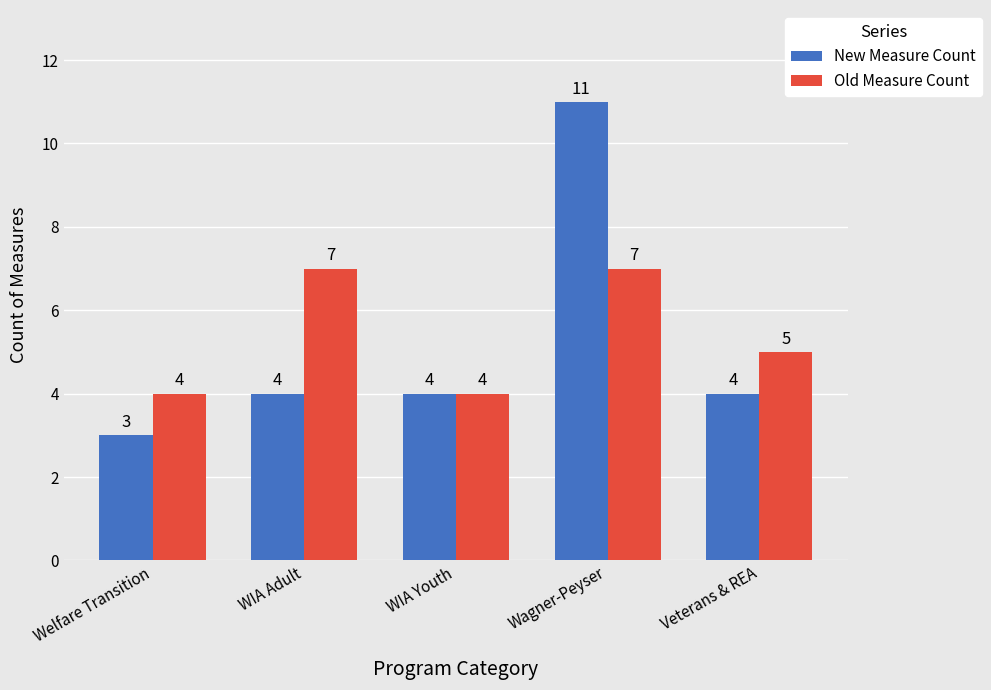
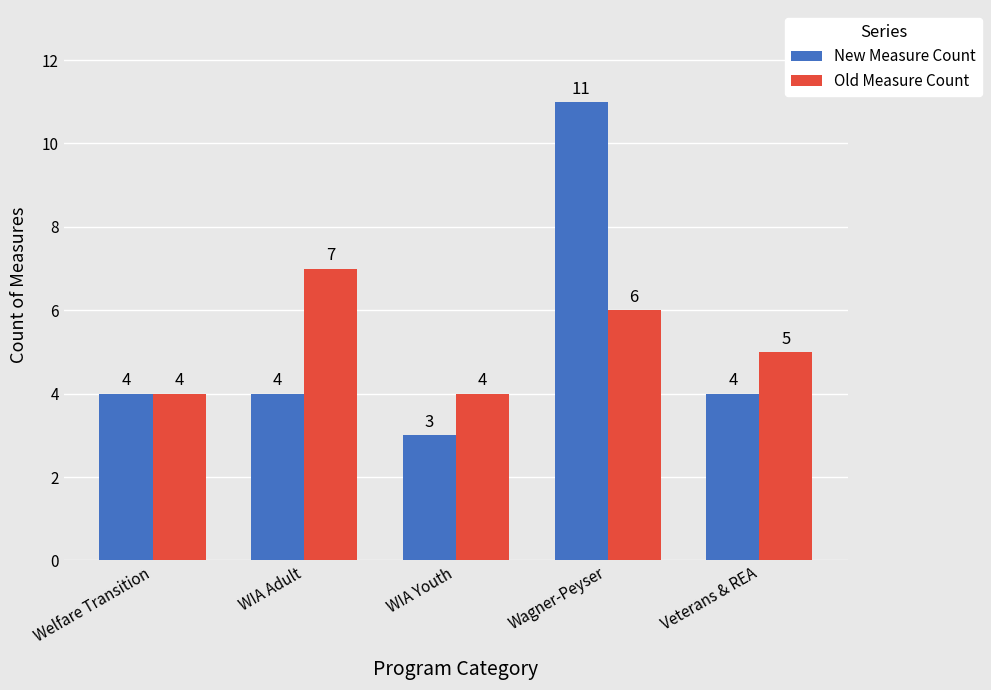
New Measure Count, Welfare Transition: 3 -> 4
New Measure Count, WIA Youth: 4 -> 3
Old Measure Count, Wagner-Peyser: 7 -> 6
